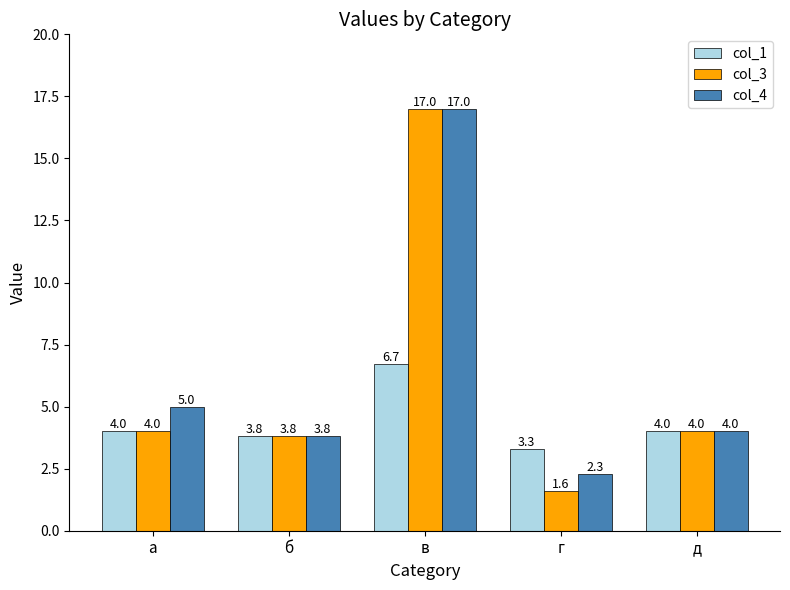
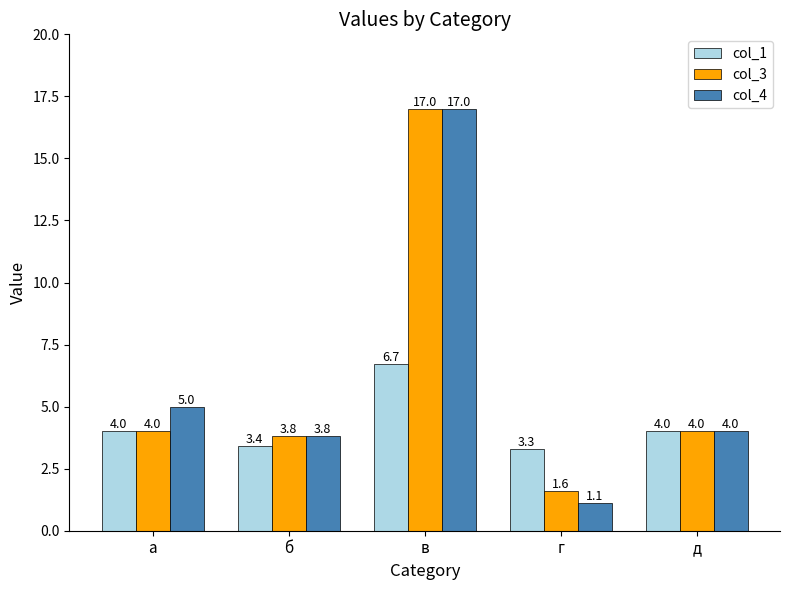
col_1, б: 3.8 -> 3.4
col_4, г: 2.3 -> 1.1
